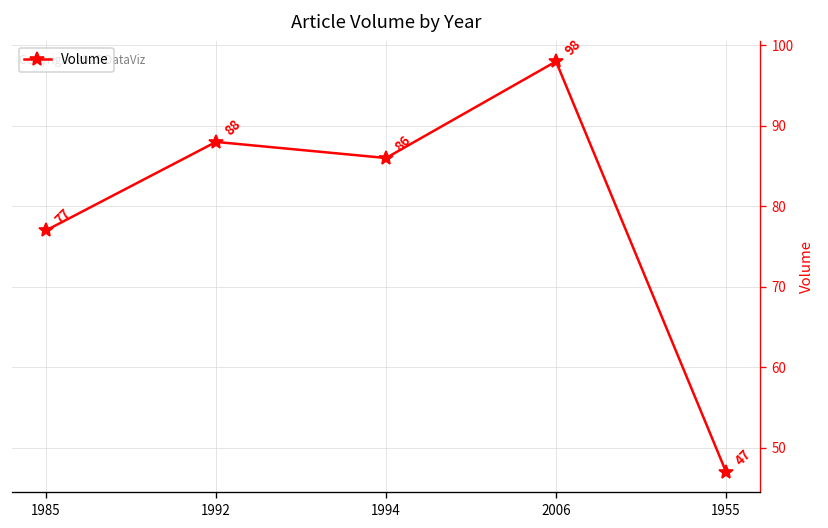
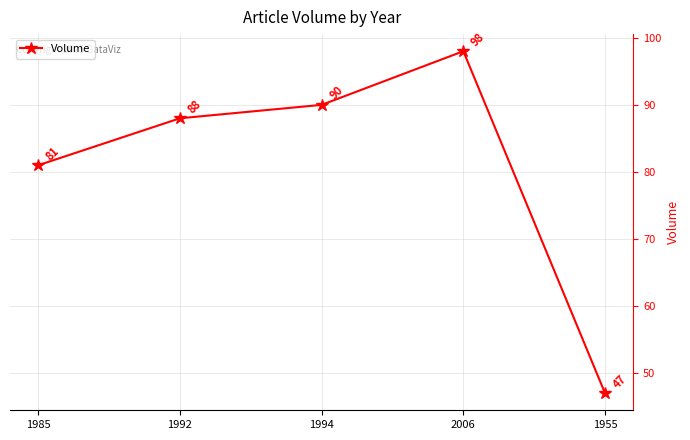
1985: 77 -> 81
1994: 86 -> 90
